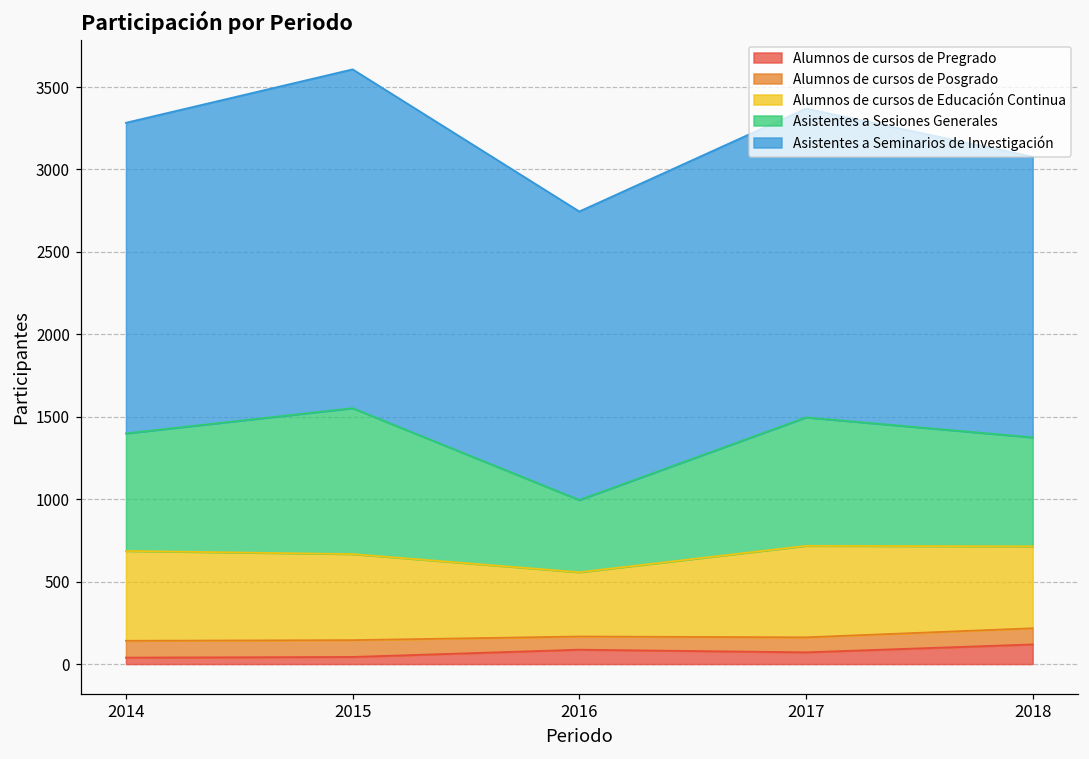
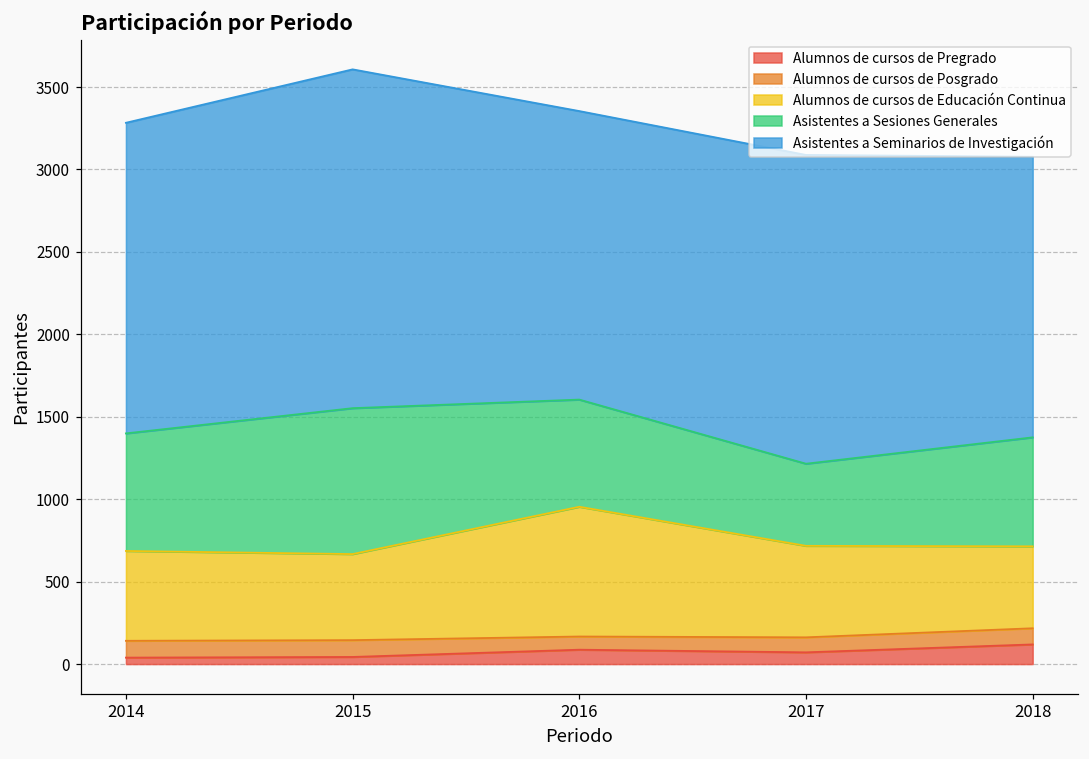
Alumnos de cursos de Educación Continua, 2016: 390 -> 790
Asistentes a Sesiones Generales, 2016: 440 -> 650
Asistentes a Sesiones Generales, 2017: 780 -> 500
